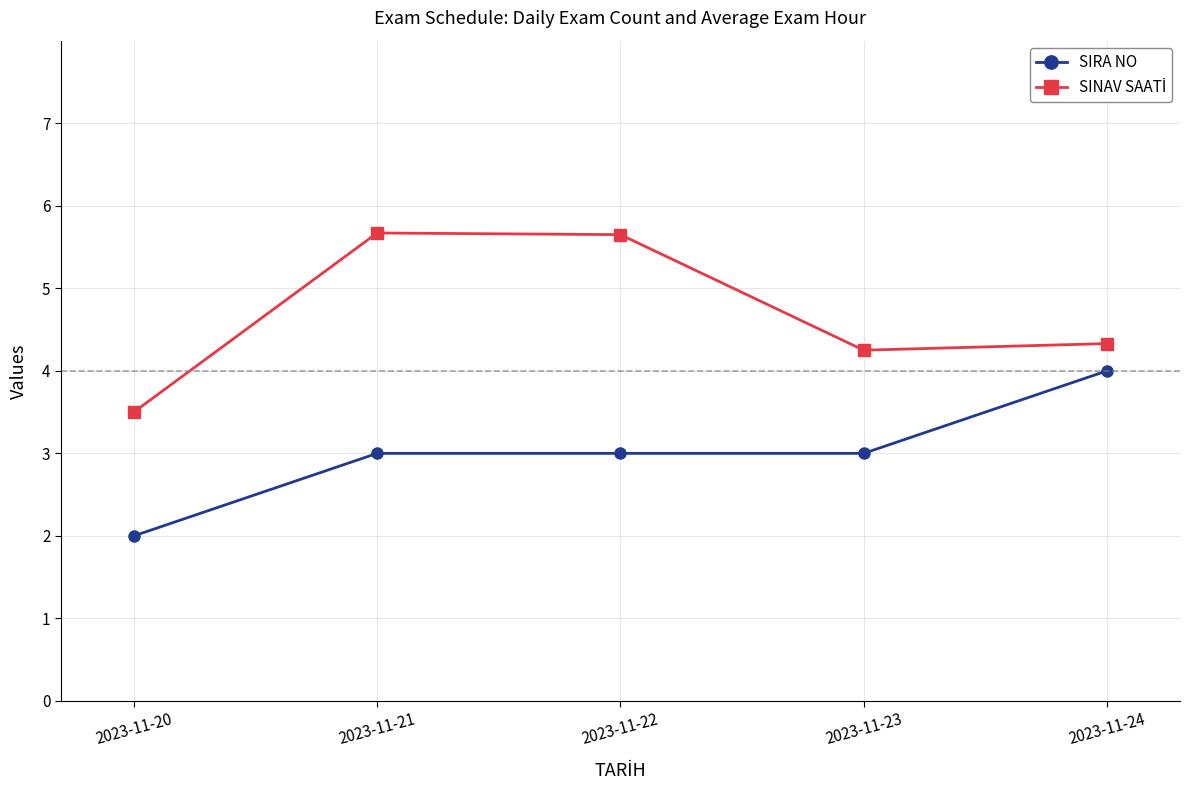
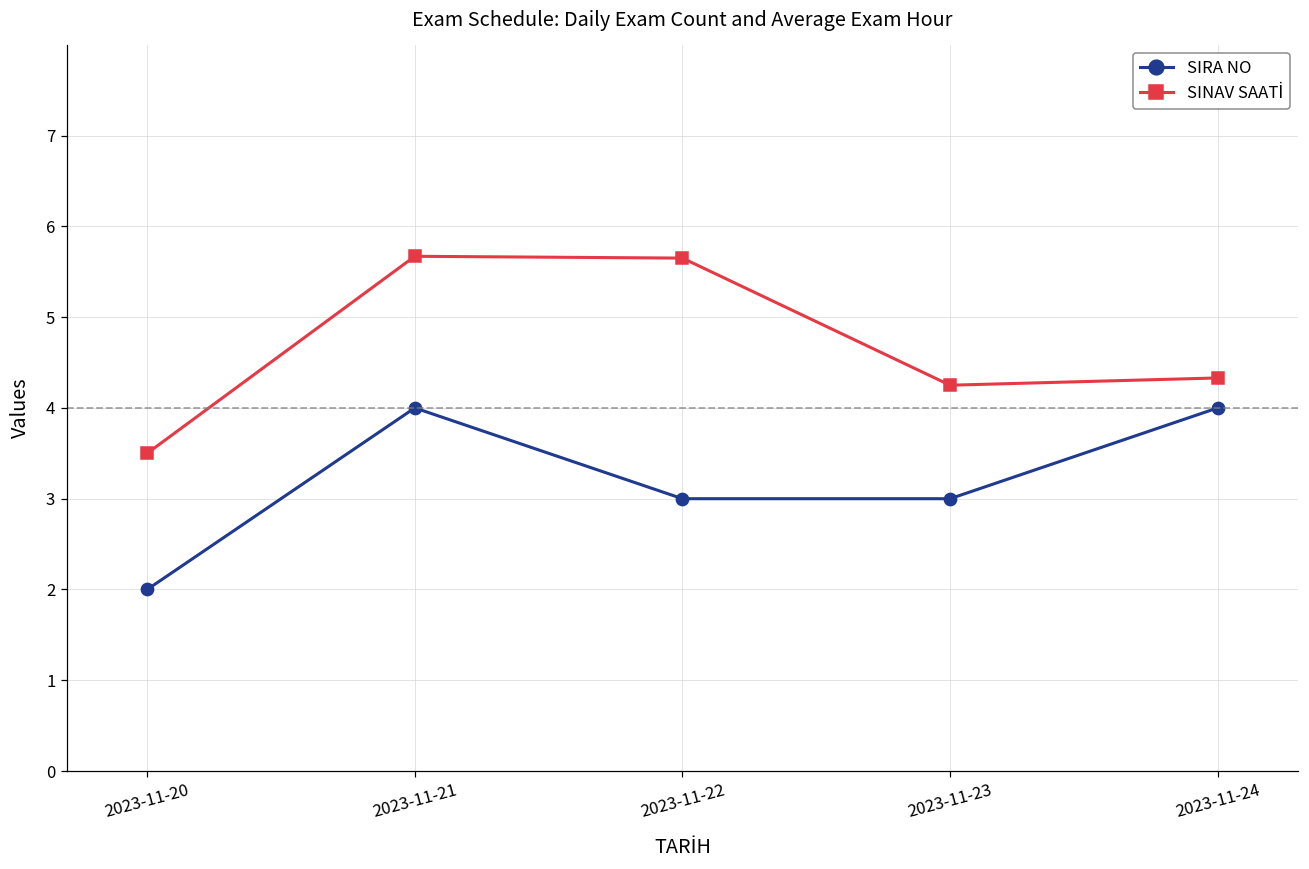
SIRA NO, 2023-11-21: 3 -> 4
